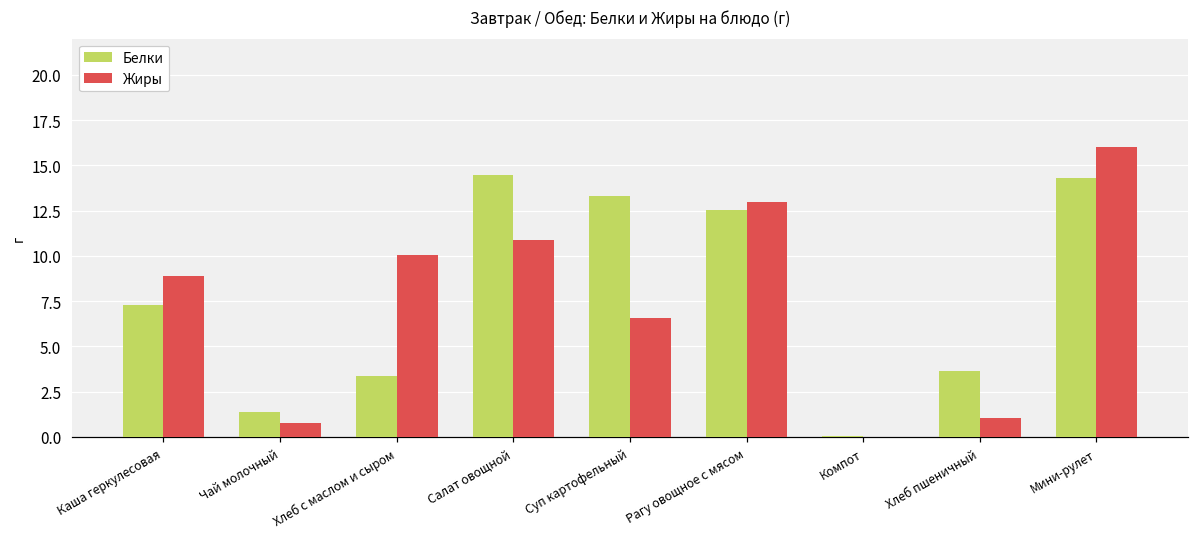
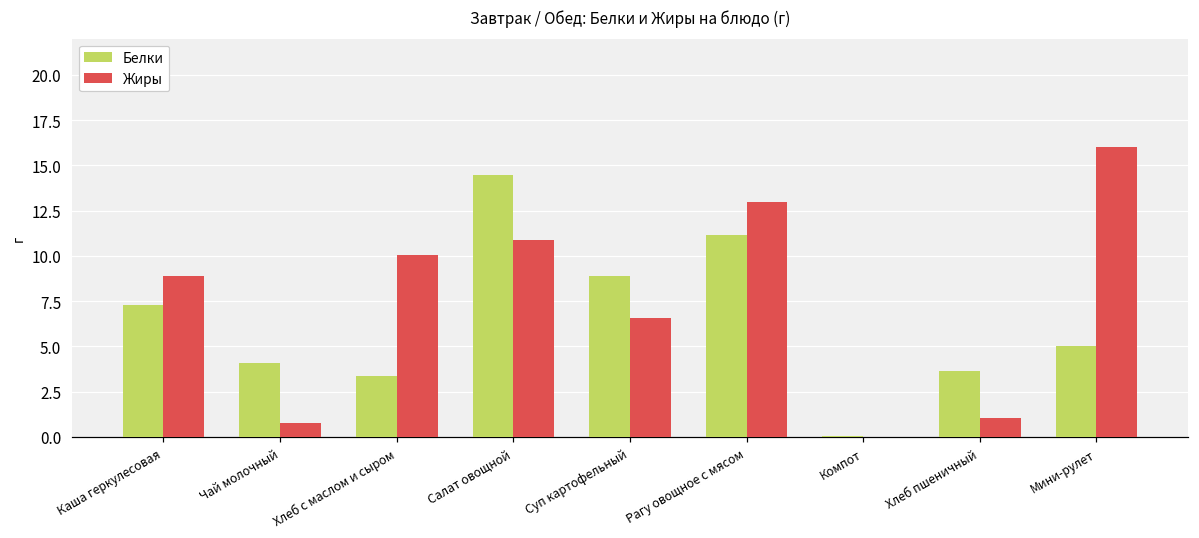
Белки, Чай молочный: 1.4 -> 4.1
Белки, Суп картофельный: 13.3 -> 8.9
Белки, Рагу овощное с мясом: 12.6 -> 11.2
Белки, Мини-рулет: 14.3 -> 5.0
